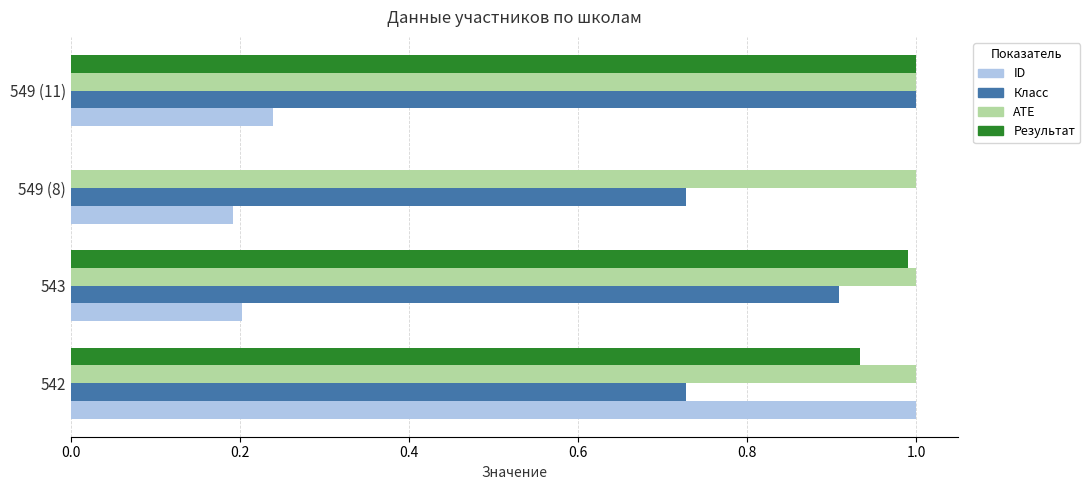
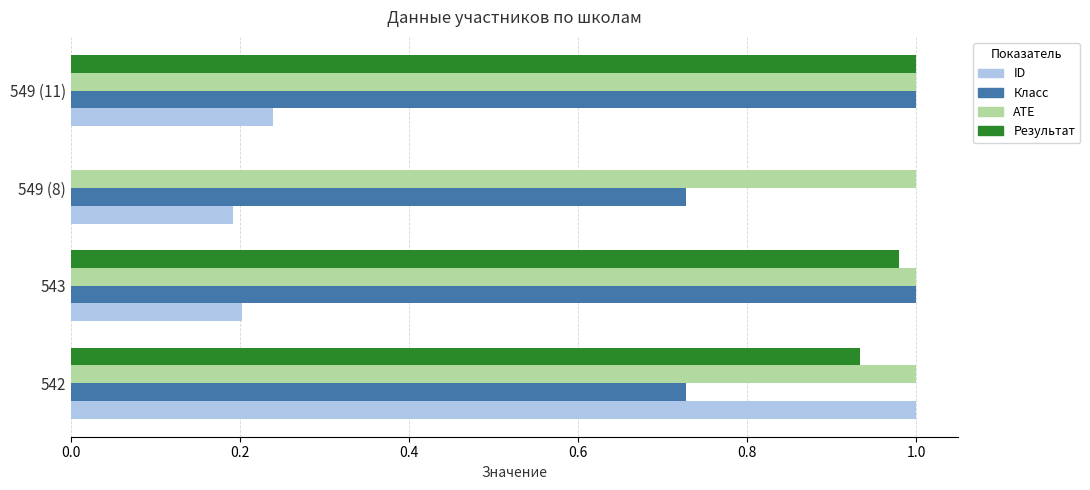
Результат, 543: 0.99 -> 0.98
Класс, 543: 0.91 -> 1.00
